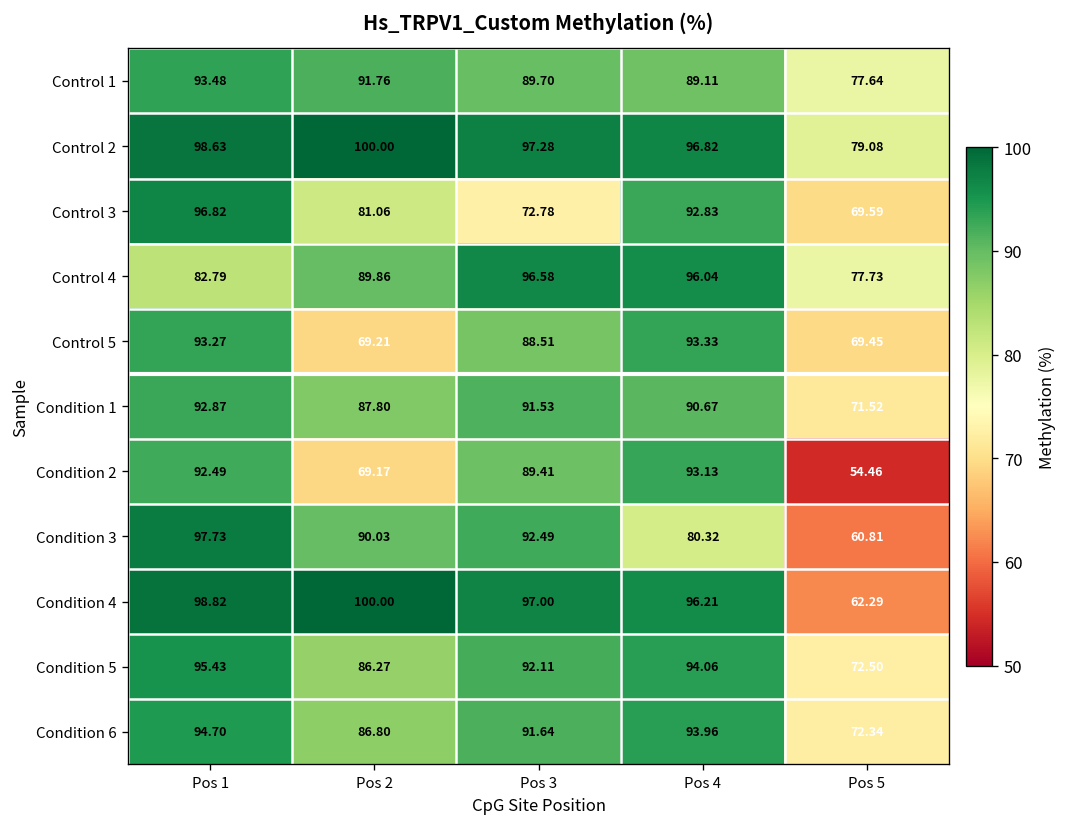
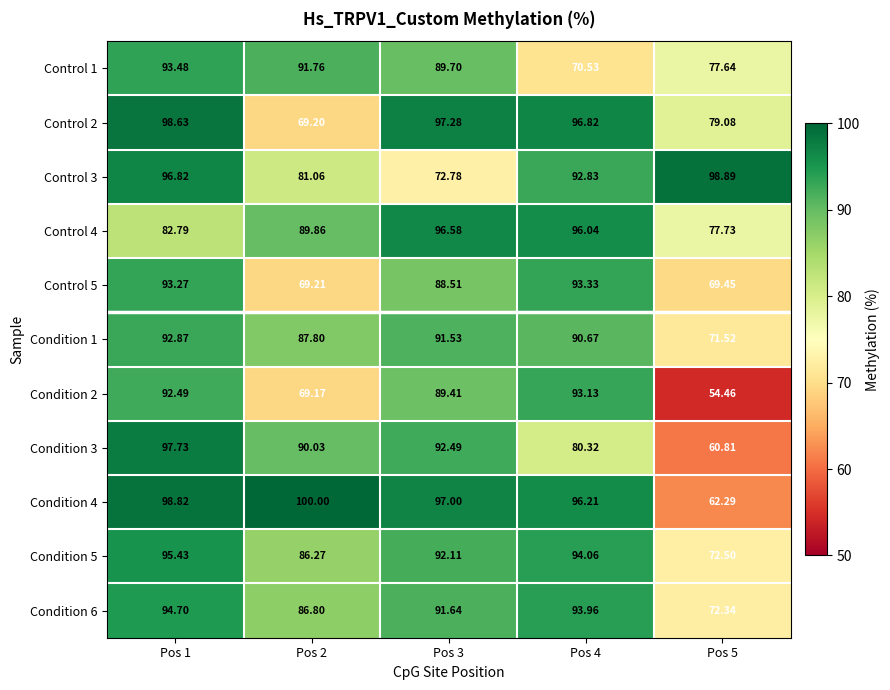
Control 1, Pos 4: 89.11 -> 70.53
Control 2, Pos 2: 100.00 -> 69.20
Control 3, Pos 5: 69.59 -> 98.89
